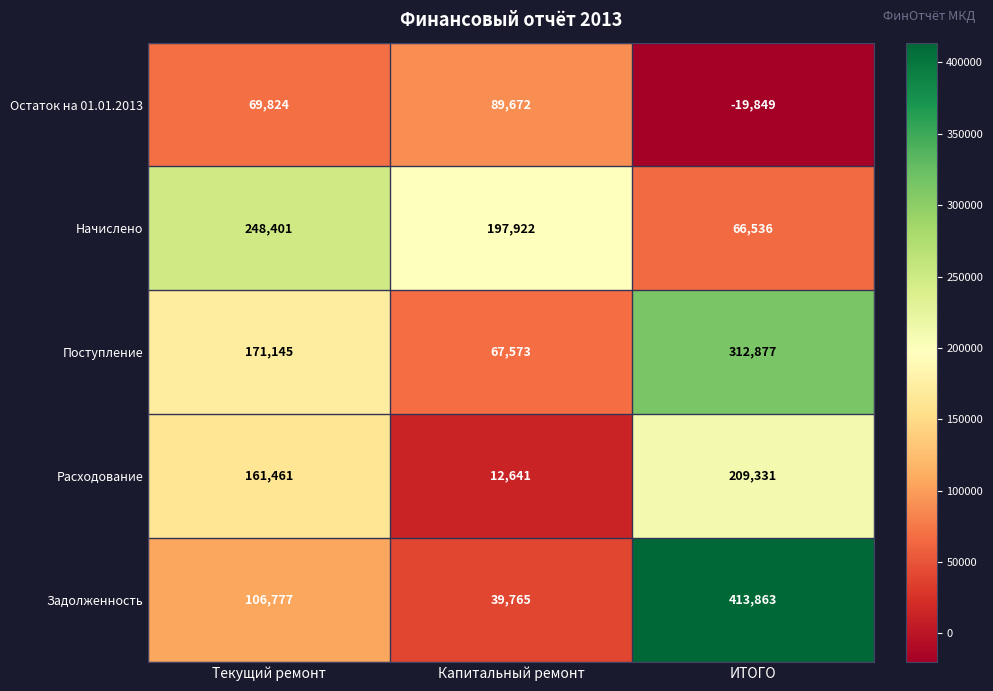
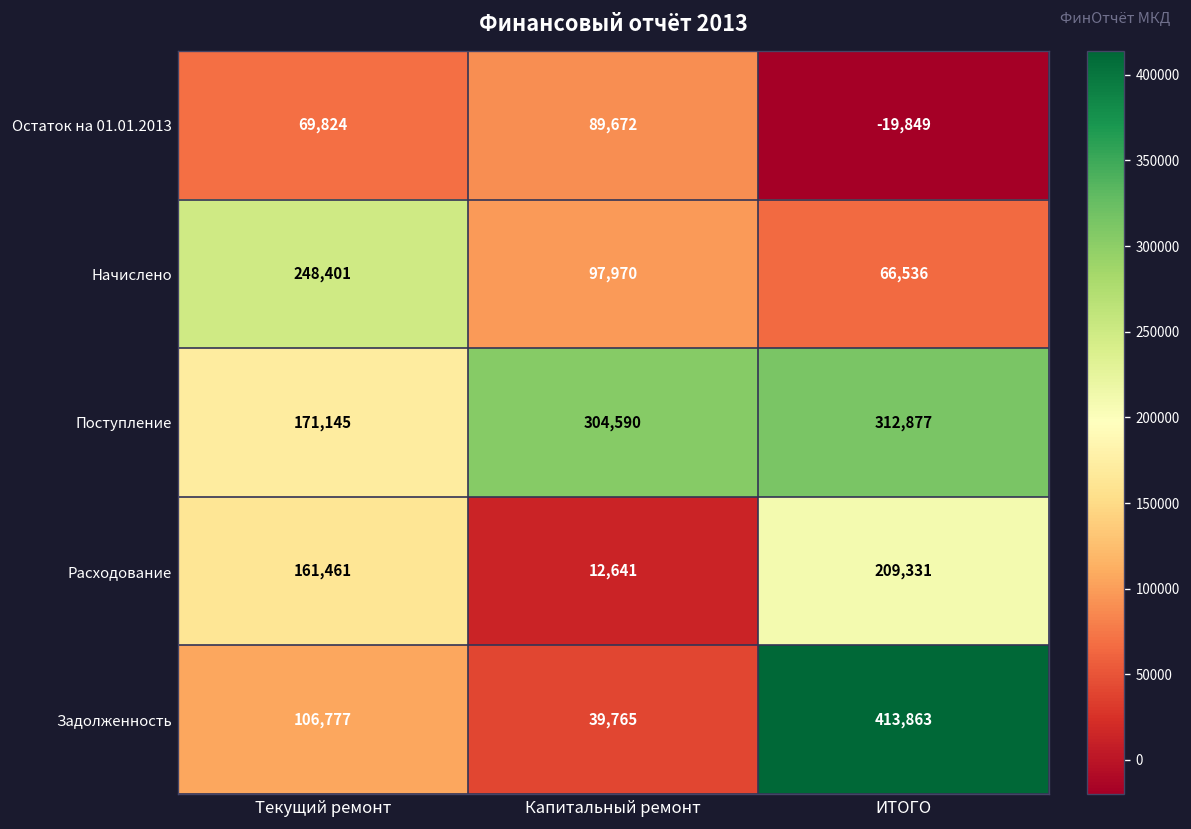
Начислено, Капитальный ремонт: 197,922 -> 97,970
Поступление, Капитальный ремонт: 67,573 -> 304,590
